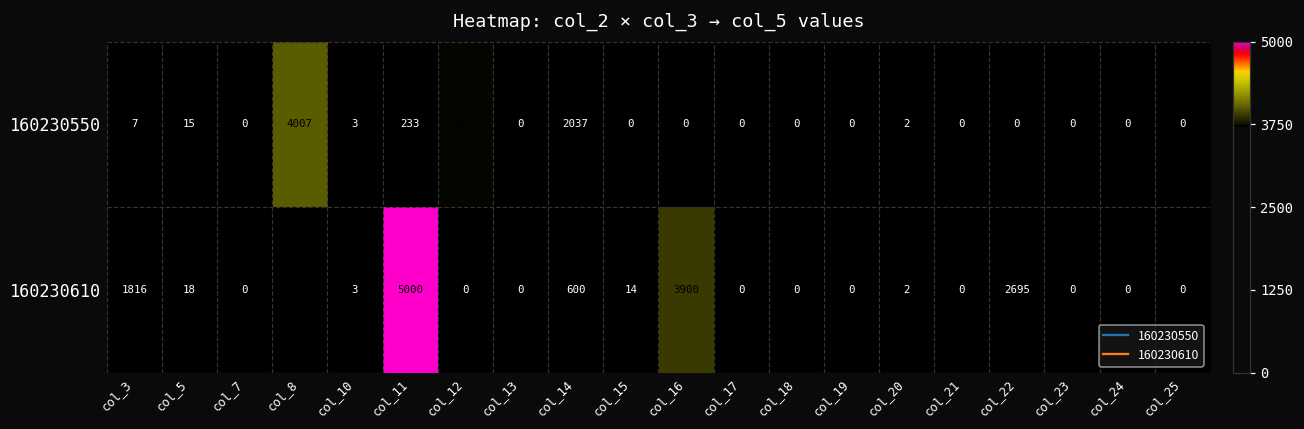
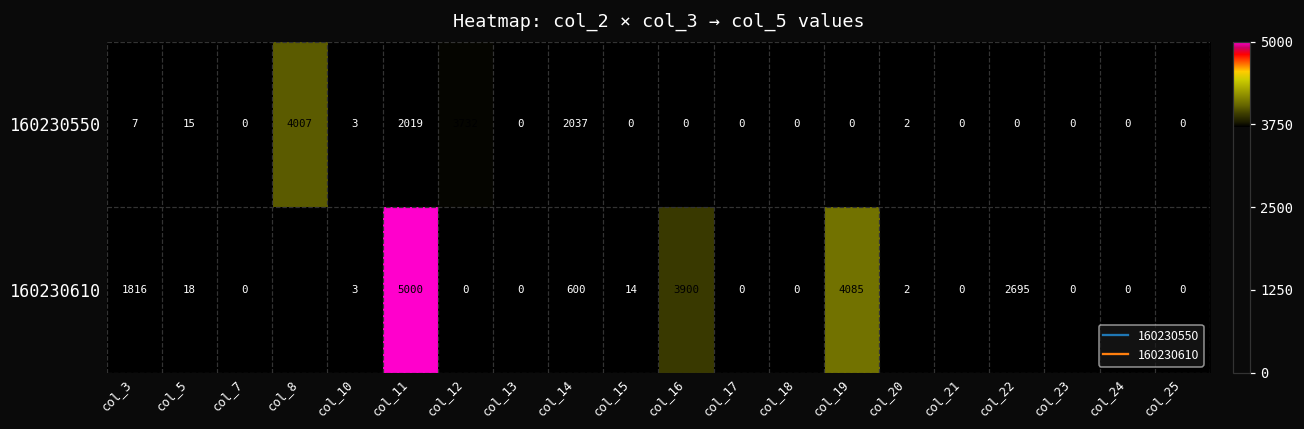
160230550, col_11: 233 -> 2019
160230610, col_19: 0 -> 4085
